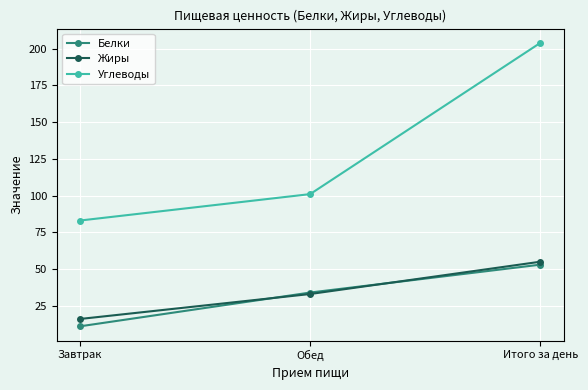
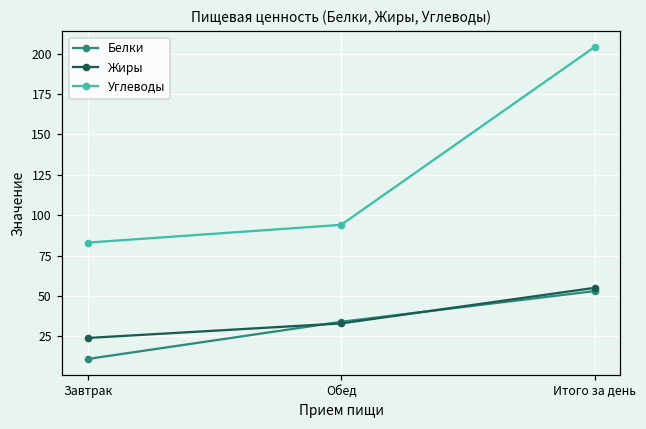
Жиры, Завтрак: 16 -> 24
Углеводы, Обед: 101 -> 94
